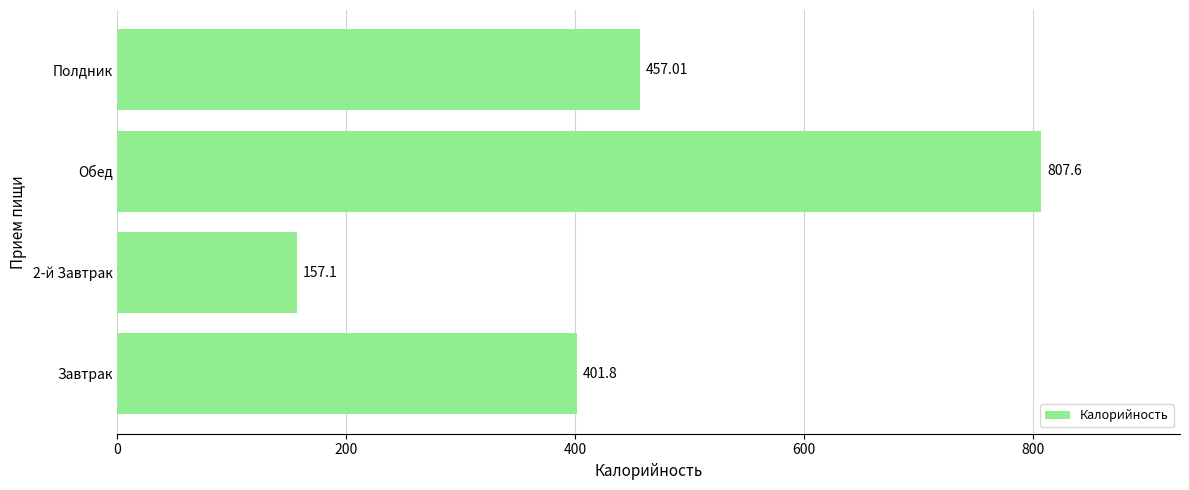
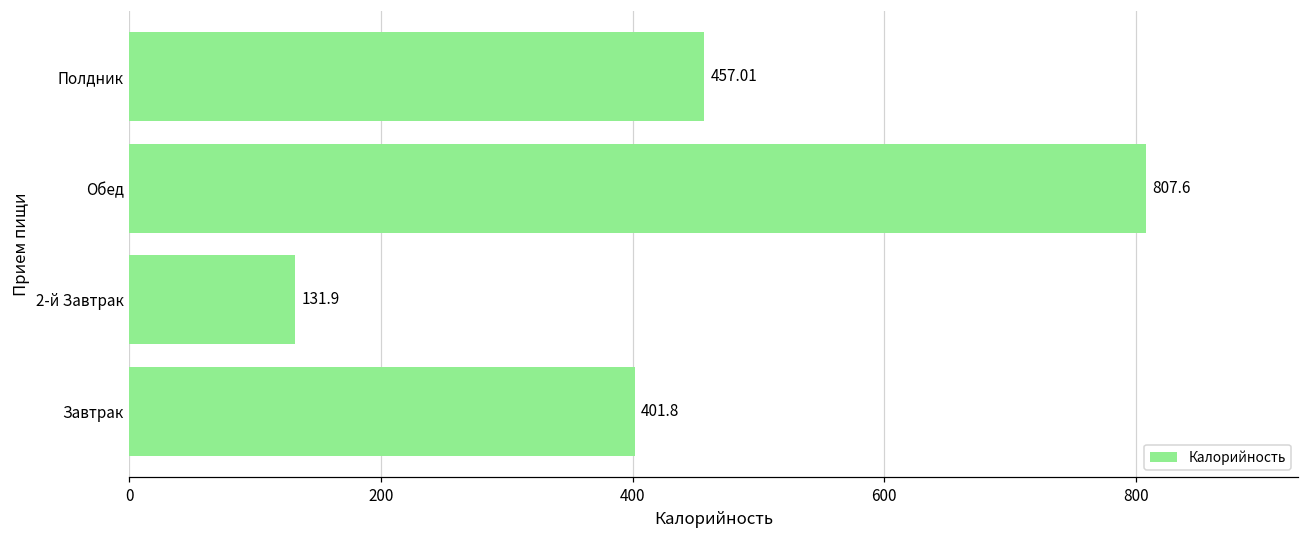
2-й Завтрак: 157.1 -> 131.9
